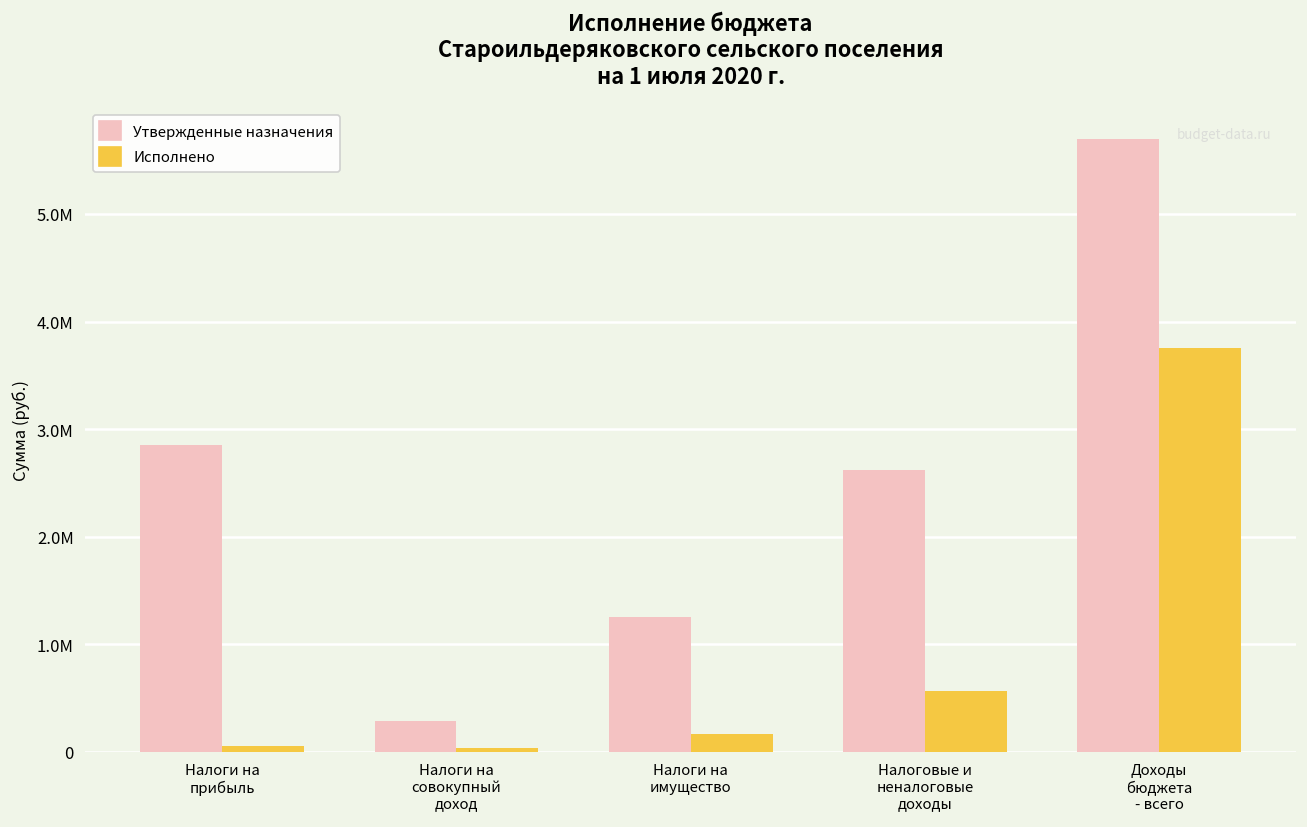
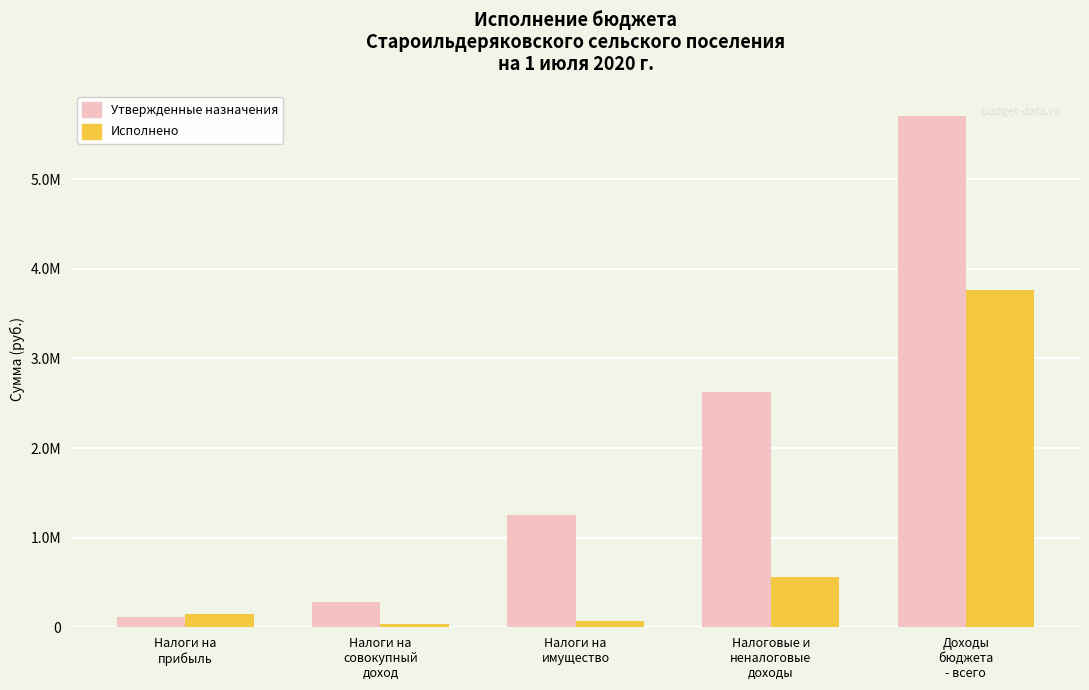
Утвержденные назначения, Налоги на прибыль: 2.9М -> 0.1М
Исполнено, Налоги на прибыль: 0.0М -> 0.1М
Исполнено, Налоги на имущество: 0.2М -> 0.1М
